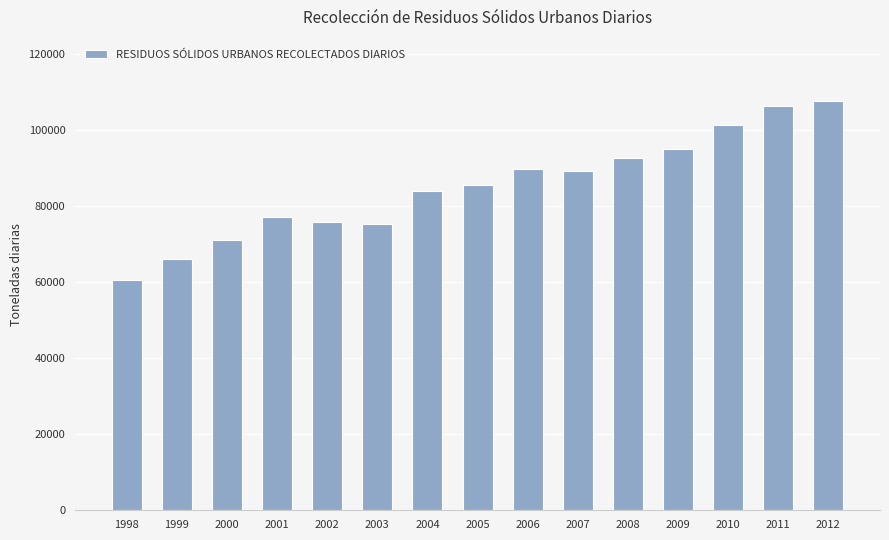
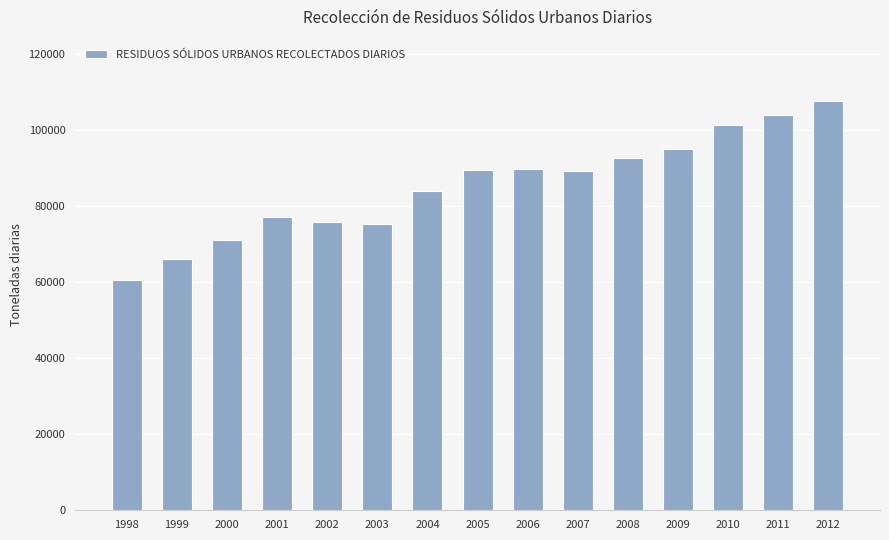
2005: 86000 -> 90000
2011: 106000 -> 104000
